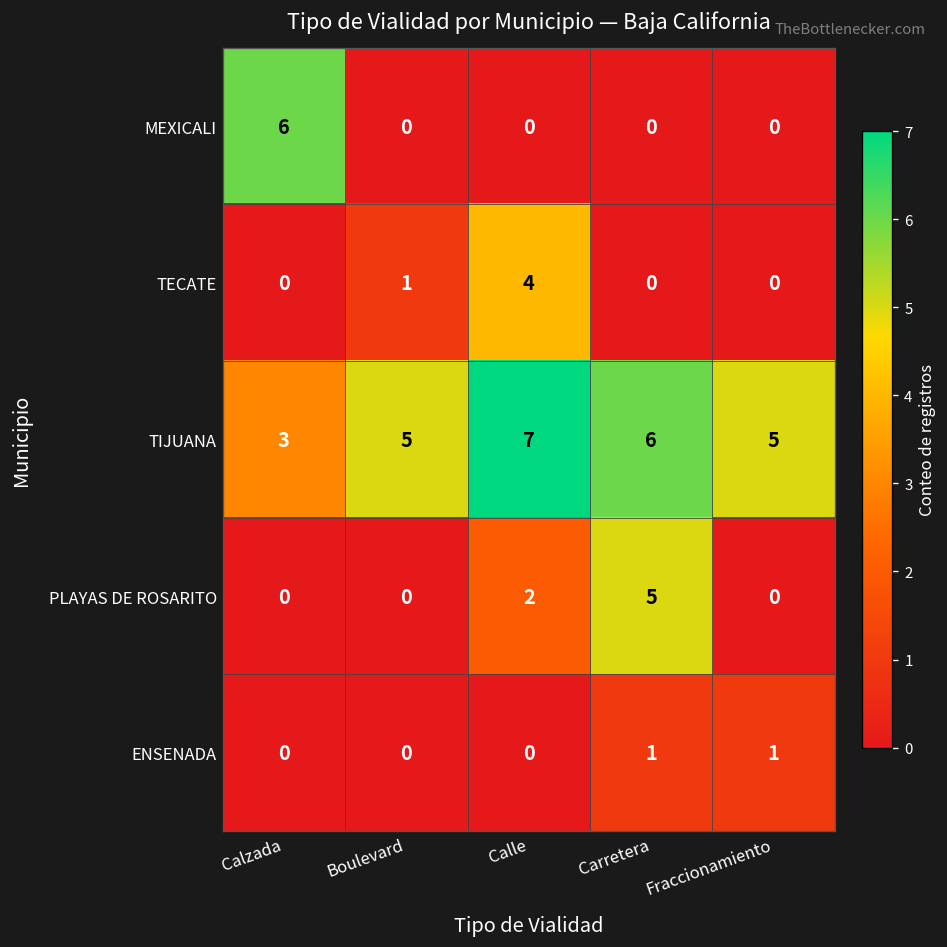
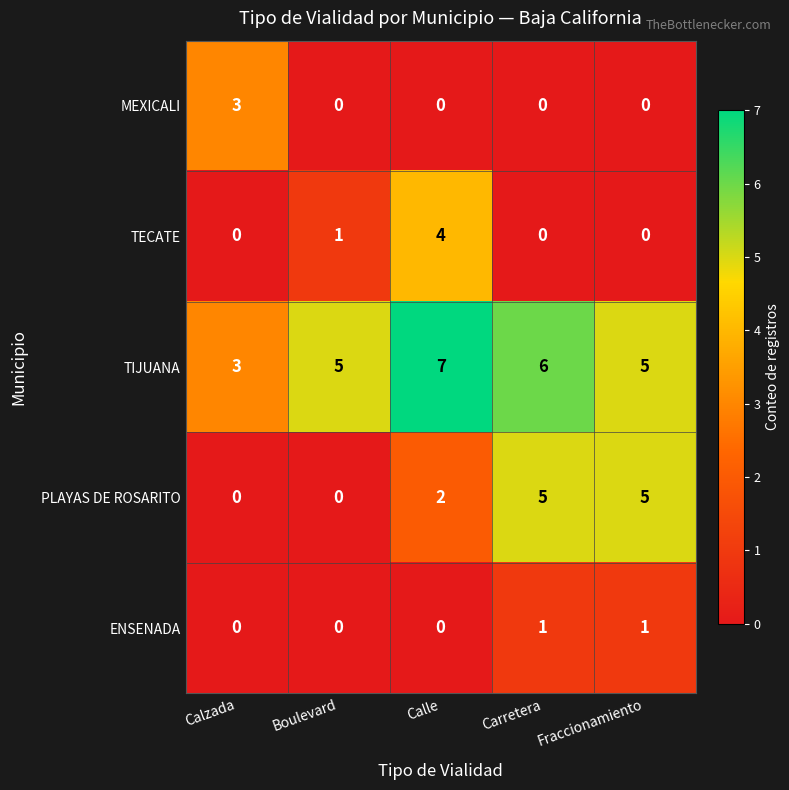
MEXICALI, Calzada: 6 -> 3
PLAYAS DE ROSARITO, Fraccionamiento: 0 -> 5
